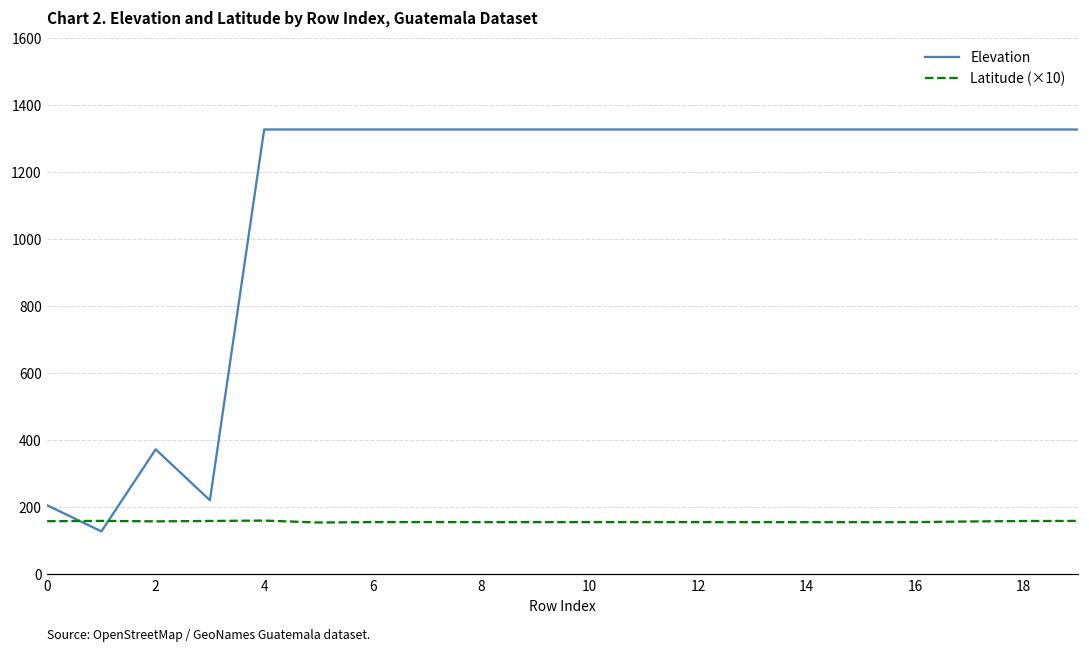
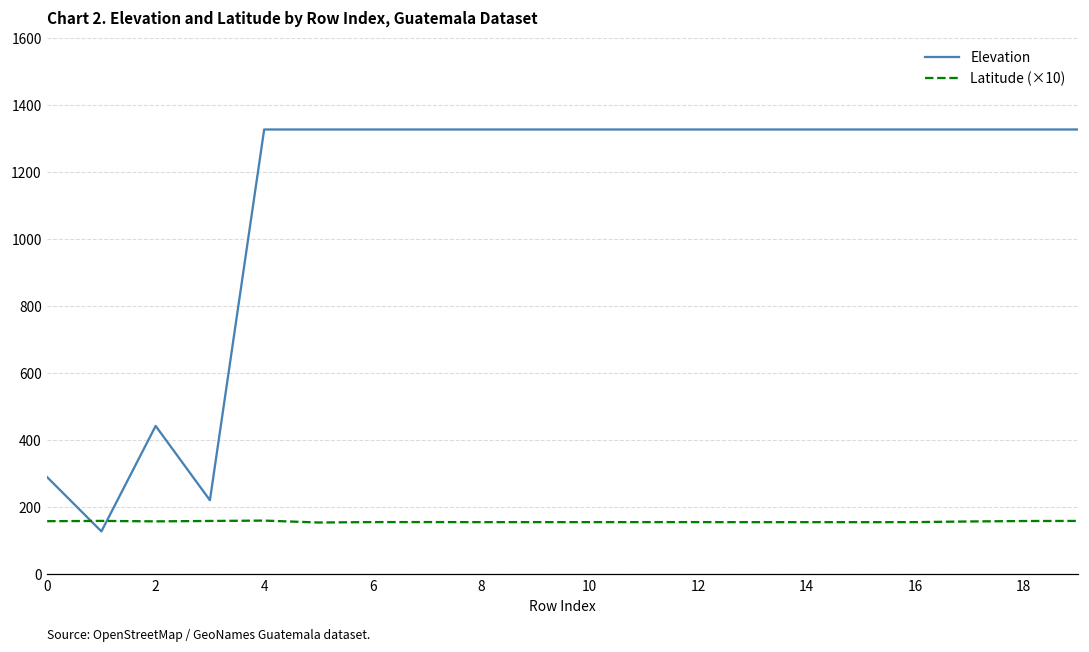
Elevation, 0: 210 -> 290
Elevation, 2: 370 -> 440
